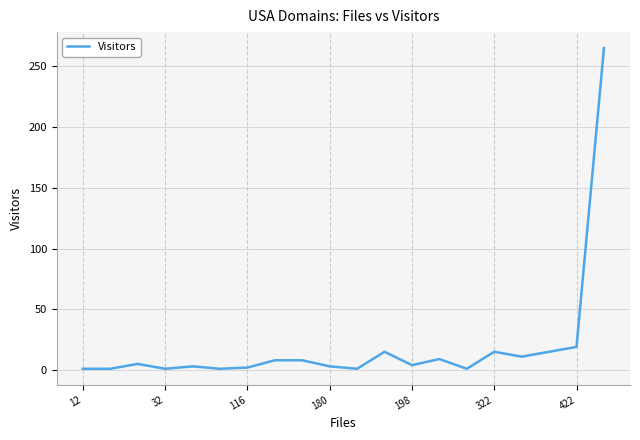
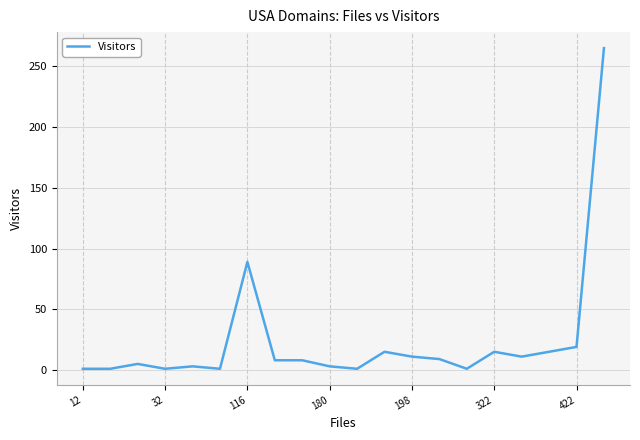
116: 2 -> 89
198: 4 -> 11
